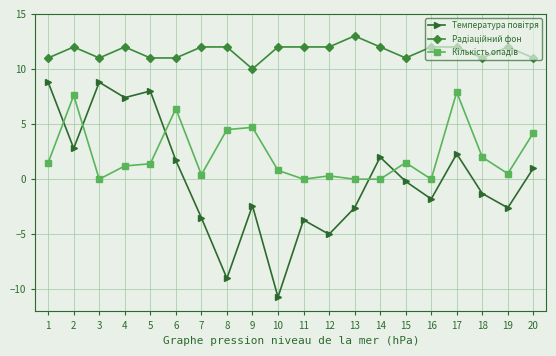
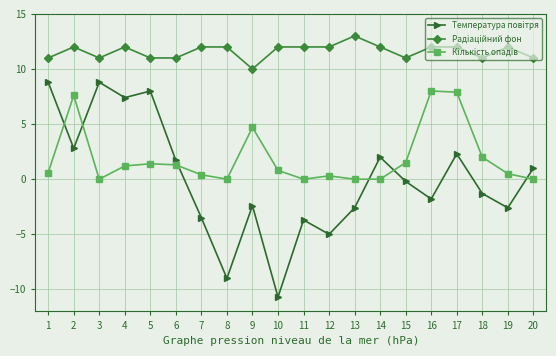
Кількість опадів, 1: 1.5 -> 0.6
Кількість опадів, 6: 6.4 -> 1.3
Кількість опадів, 8: 4.5 -> 0.0
Кількість опадів, 16: 0 -> 8
Кількість опадів, 20: 4.2 -> 0.0
